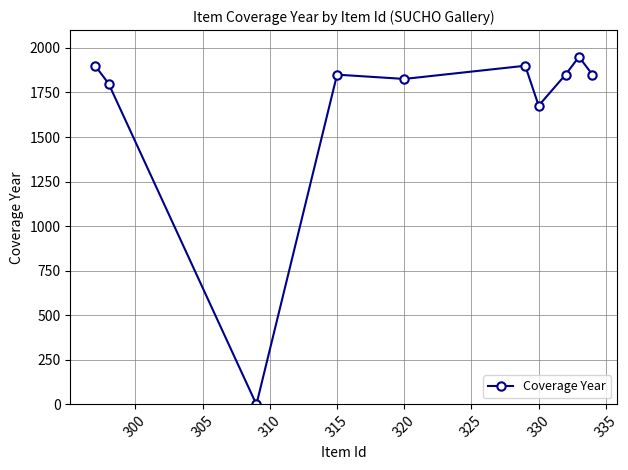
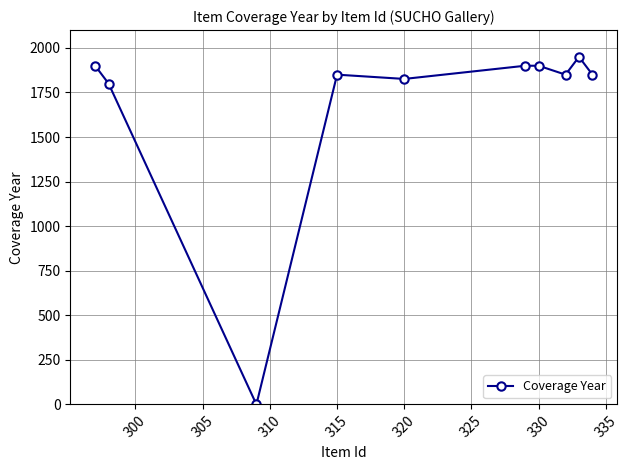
330: 1680 -> 1900
